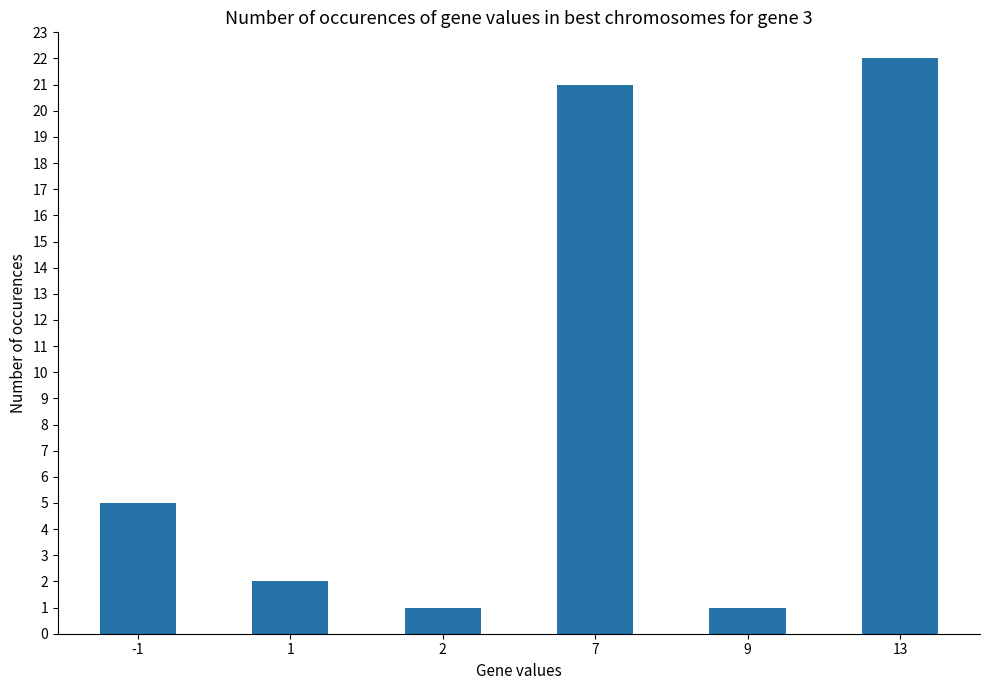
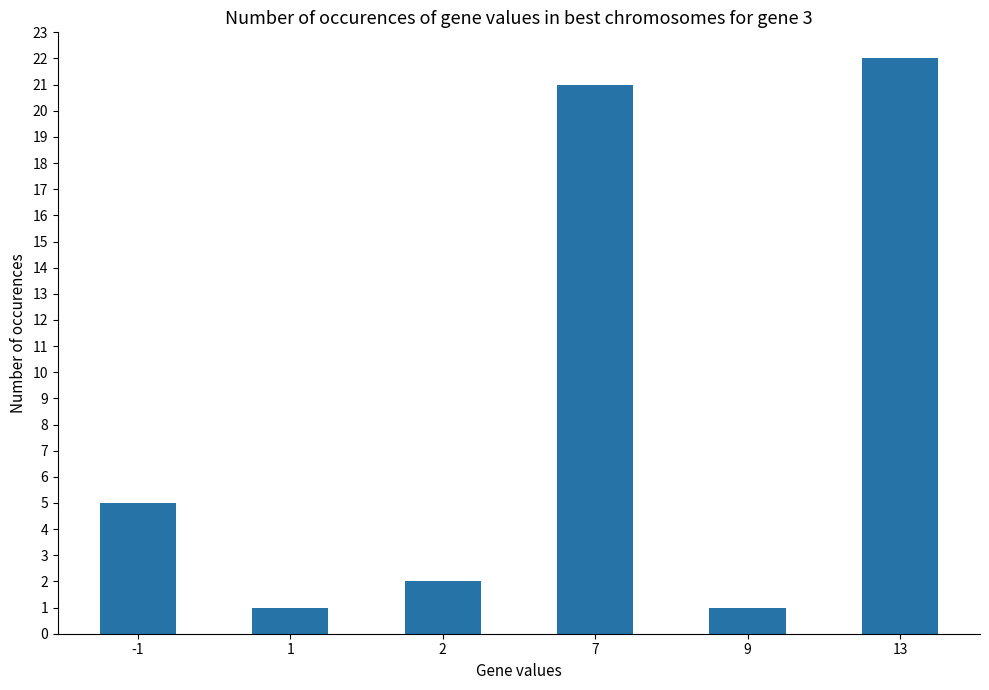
1: 2 -> 1
2: 1 -> 2
